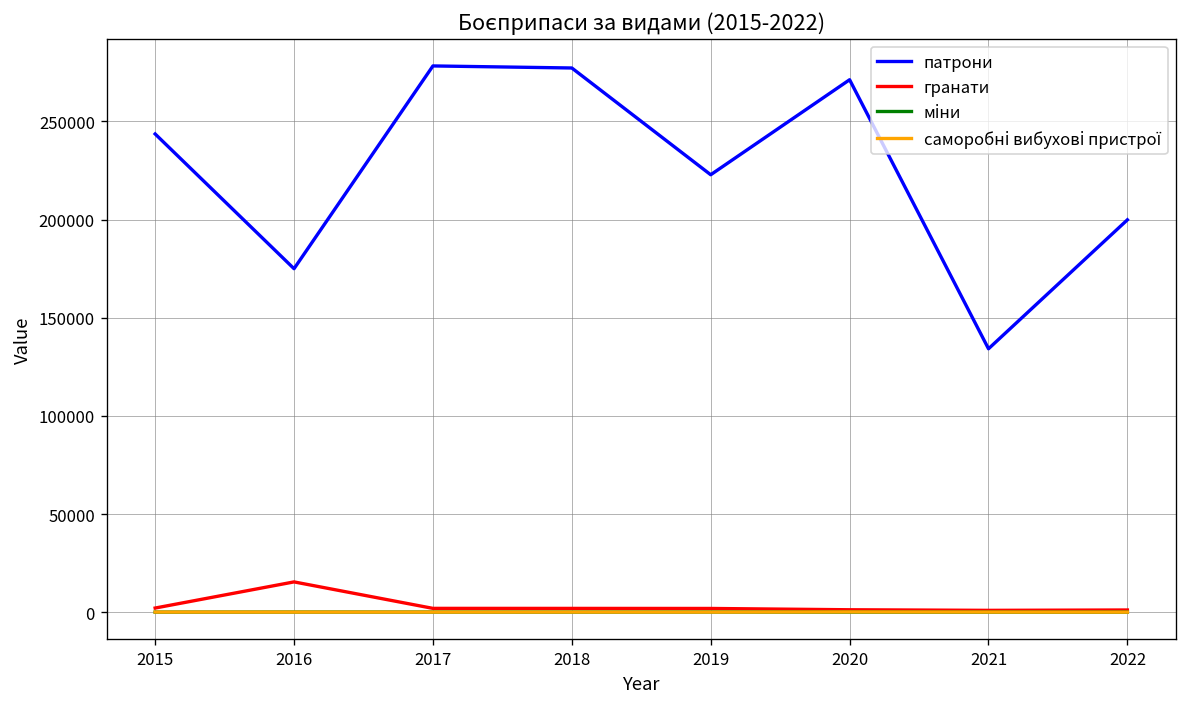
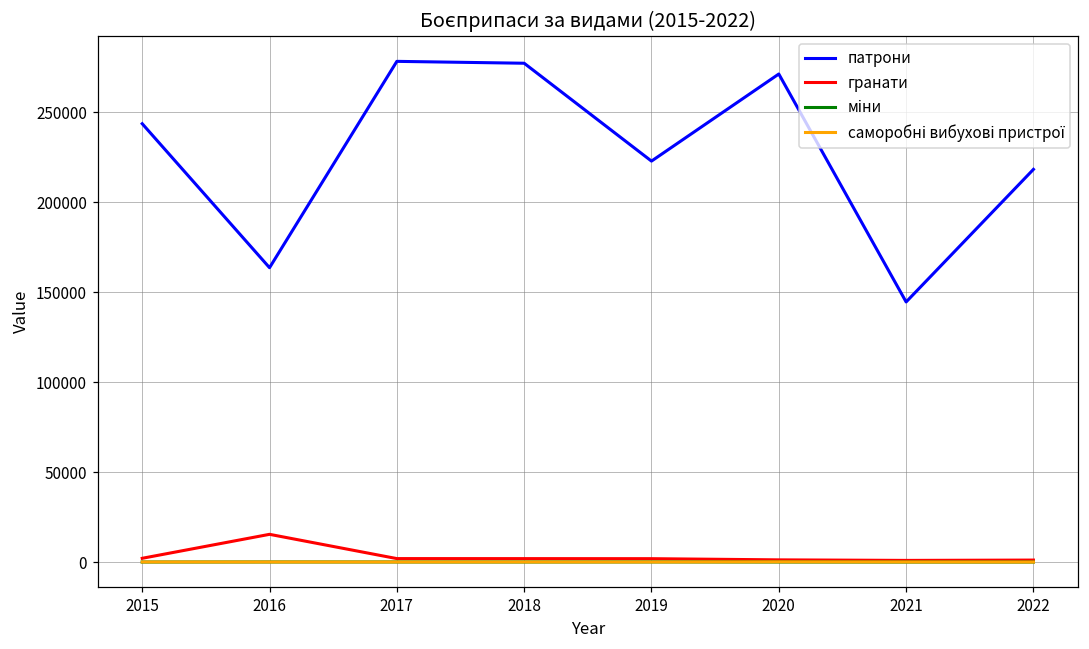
патрони, 2016: 175000 -> 164000
патрони, 2021: 134000 -> 145000
патрони, 2022: 200000 -> 218000
